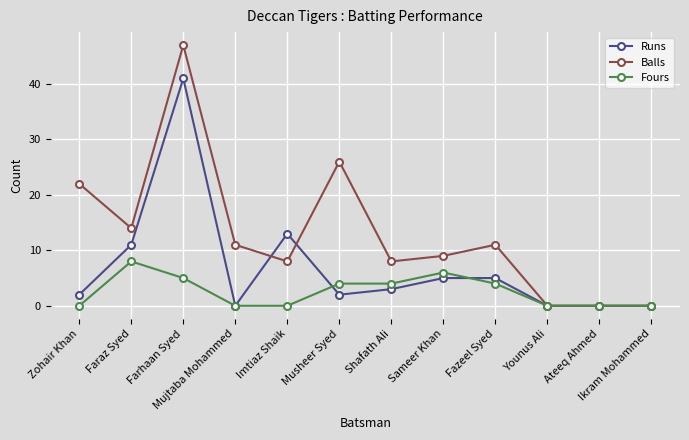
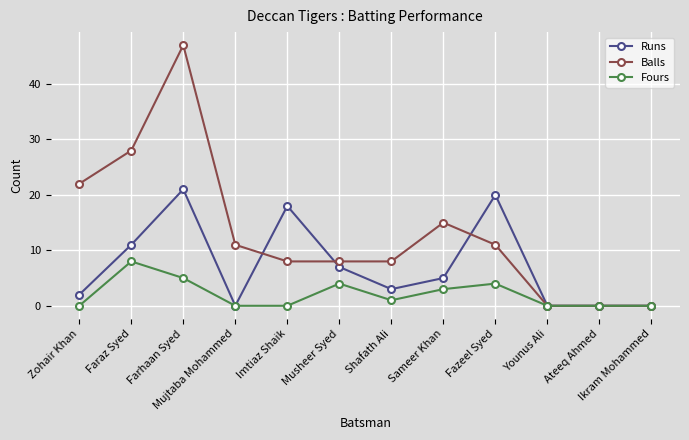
Balls, Faraz Syed: 14 -> 28
Runs, Farhaan Syed: 41 -> 21
Runs, Imtiaz Shaik: 13 -> 18
Runs, Musheer Syed: 2 -> 7
Balls, Musheer Syed: 26 -> 8
Fours, Shafath Ali: 4 -> 1
Balls, Sameer Khan: 9 -> 15
Fours, Sameer Khan: 6 -> 3
Runs, Fazeel Syed: 5 -> 20
